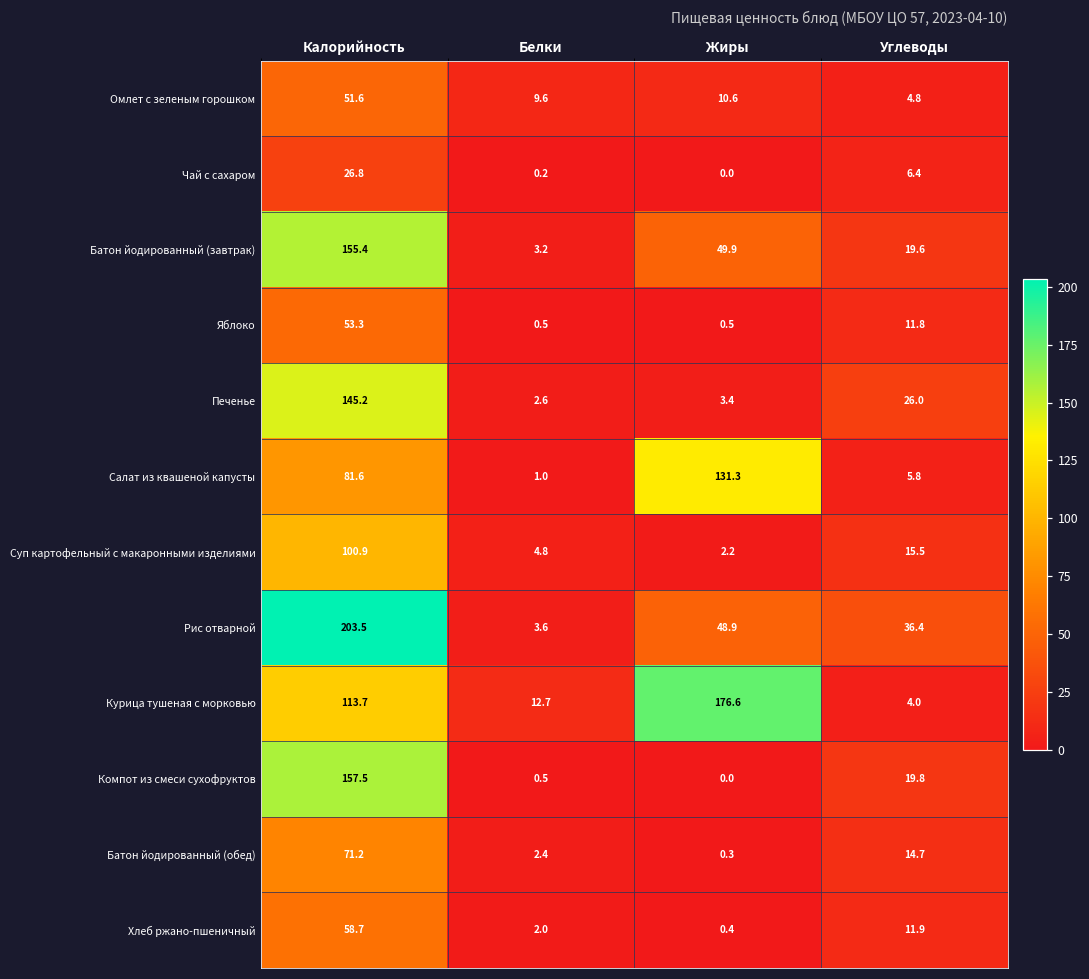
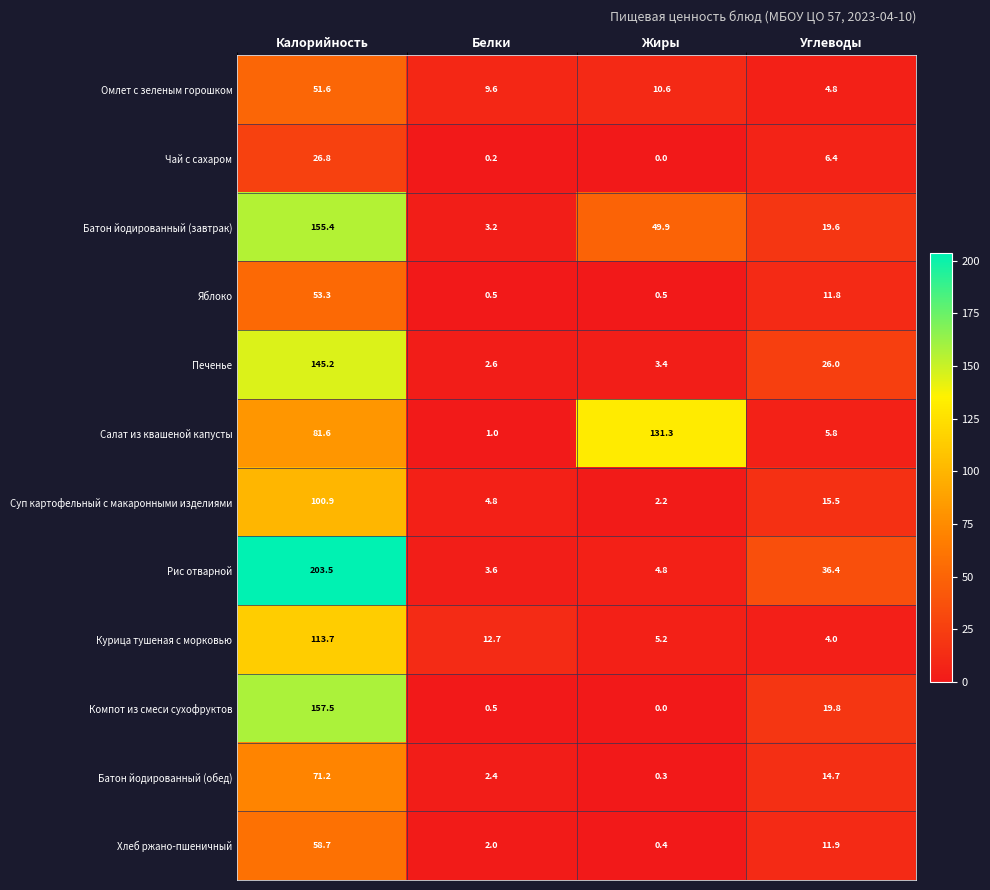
Рис отварной, Жиры: 48.9 -> 4.8
Курица тушеная с морковью, Жиры: 176.6 -> 5.2
